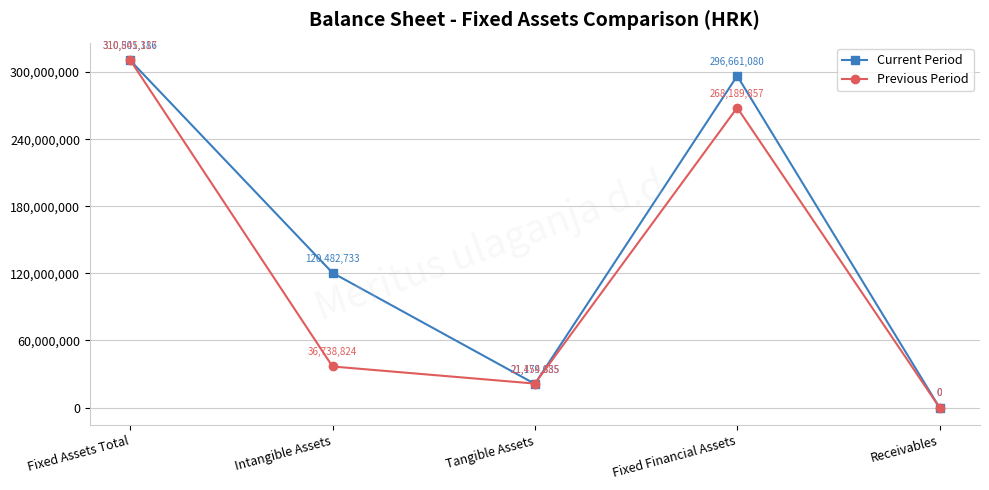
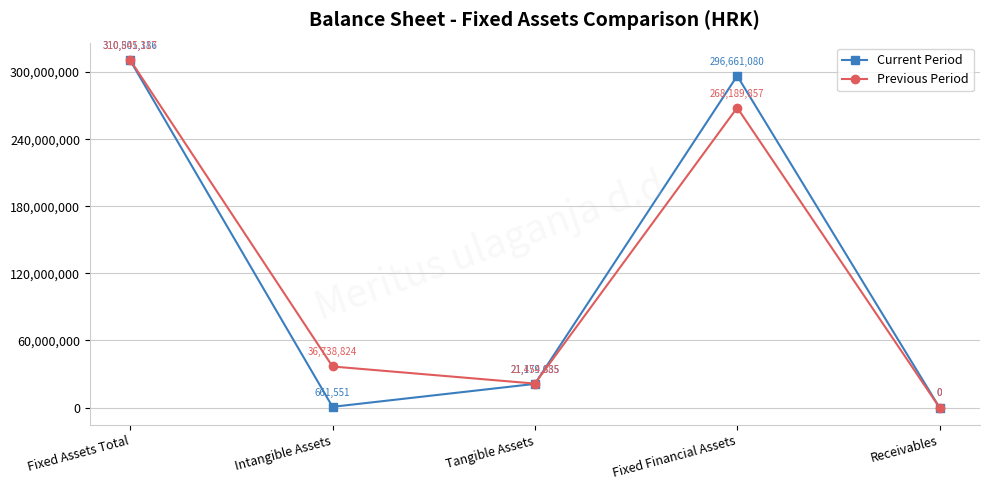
Current Period, Intangible Assets: 120,482,733 -> 661,551
